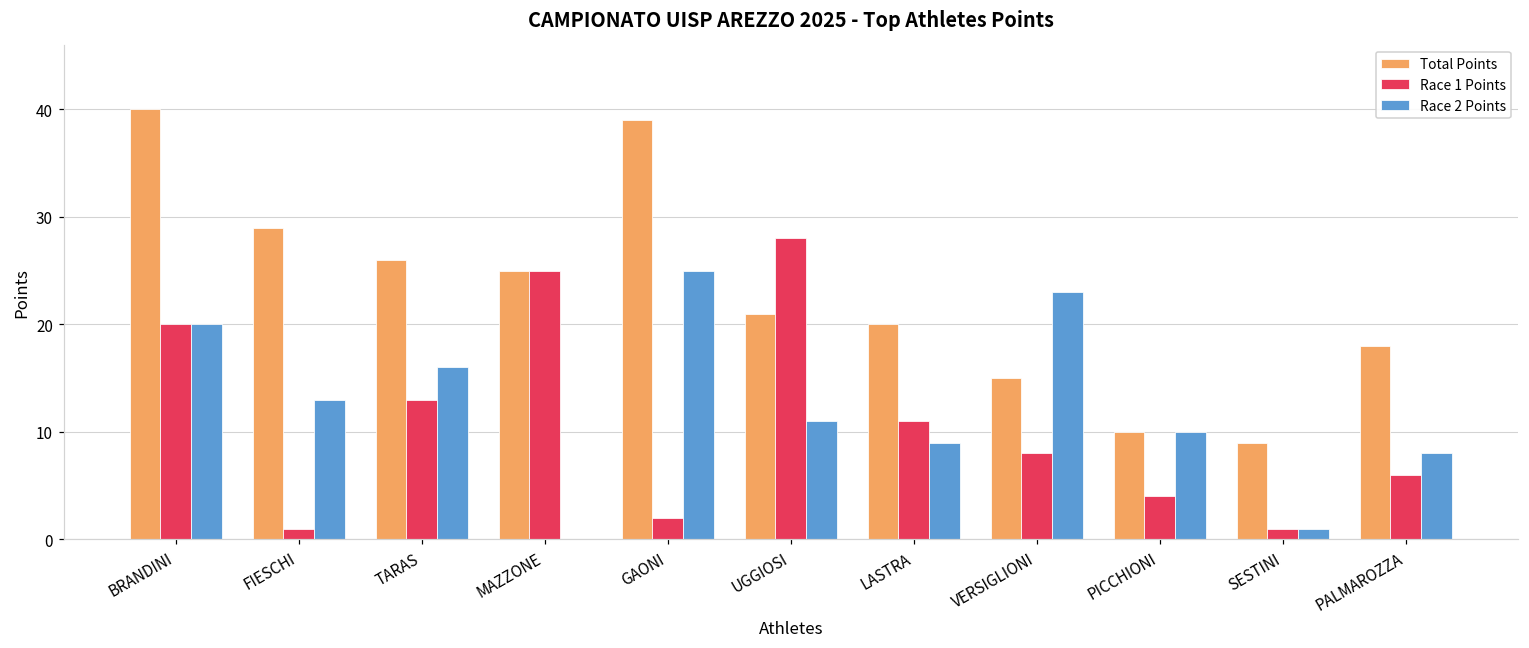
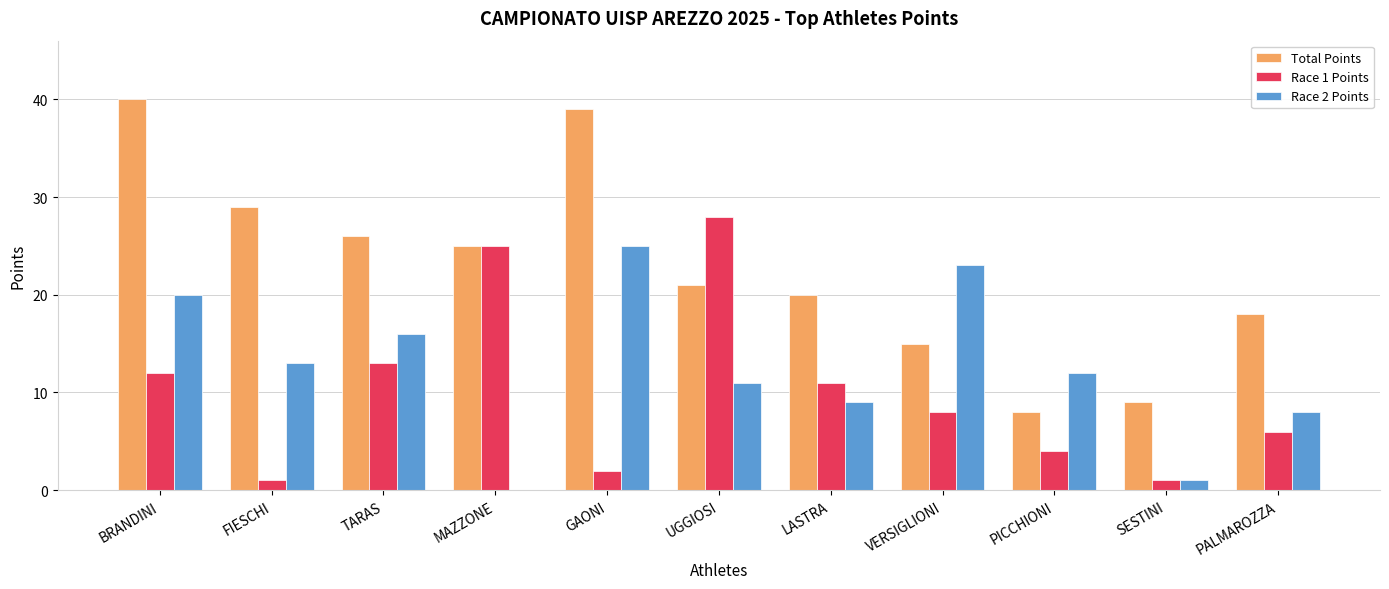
Race 1 Points, BRANDINI: 20 -> 12
Total Points, PICCHIONI: 10 -> 8
Race 2 Points, PICCHIONI: 10 -> 12
